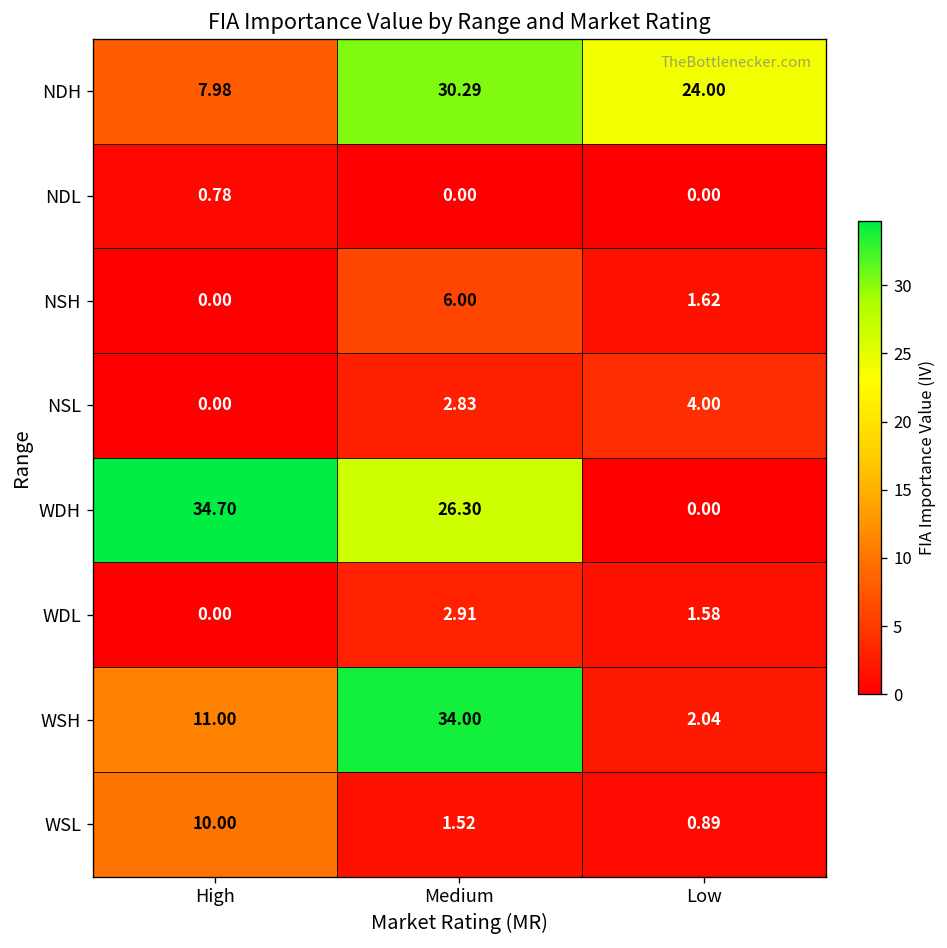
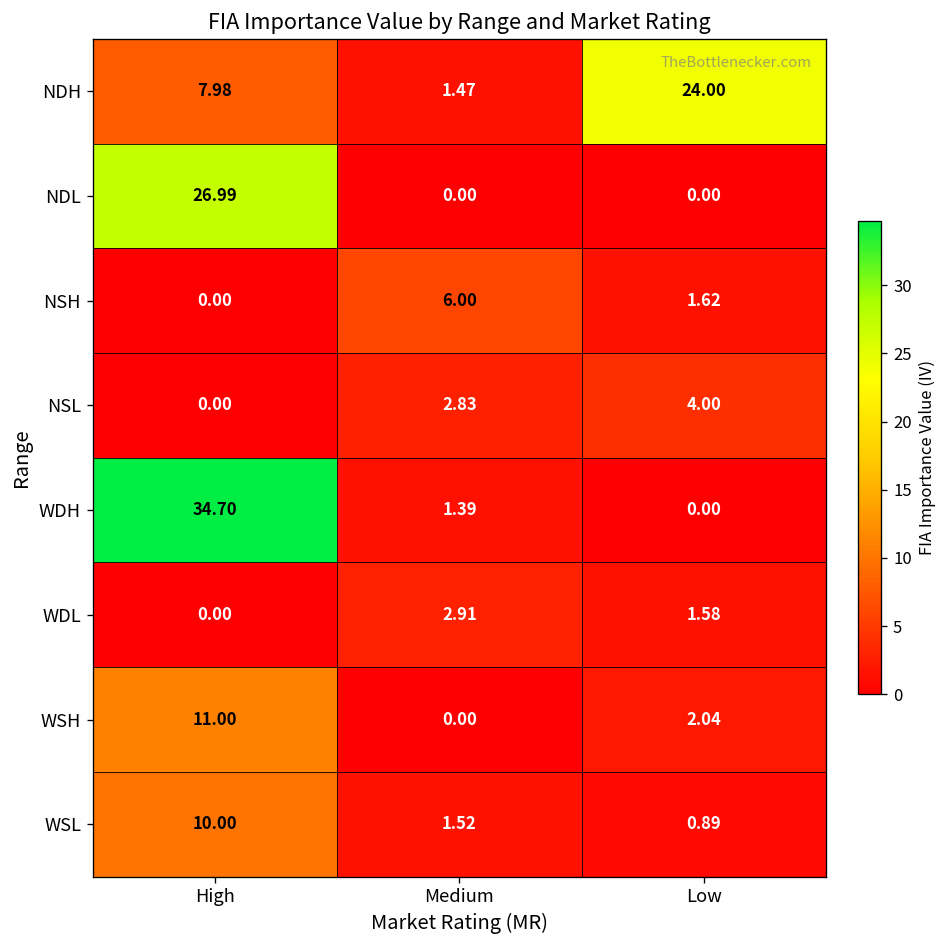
NDH, Medium: 30.29 -> 1.47
NDL, High: 0.78 -> 26.99
WDH, Medium: 26.30 -> 1.39
WSH, Medium: 34.00 -> 0.00
